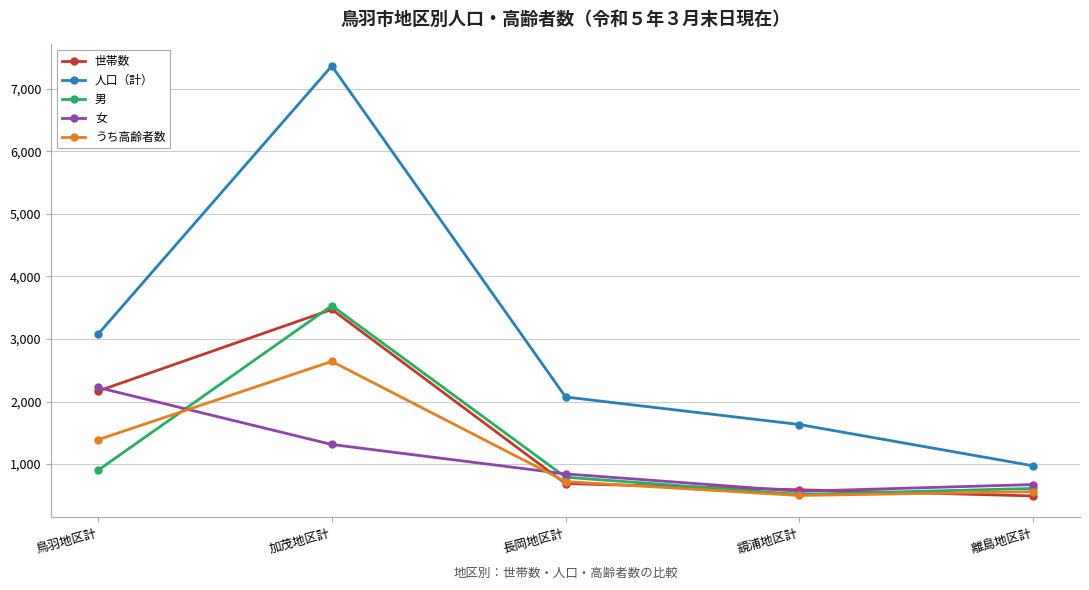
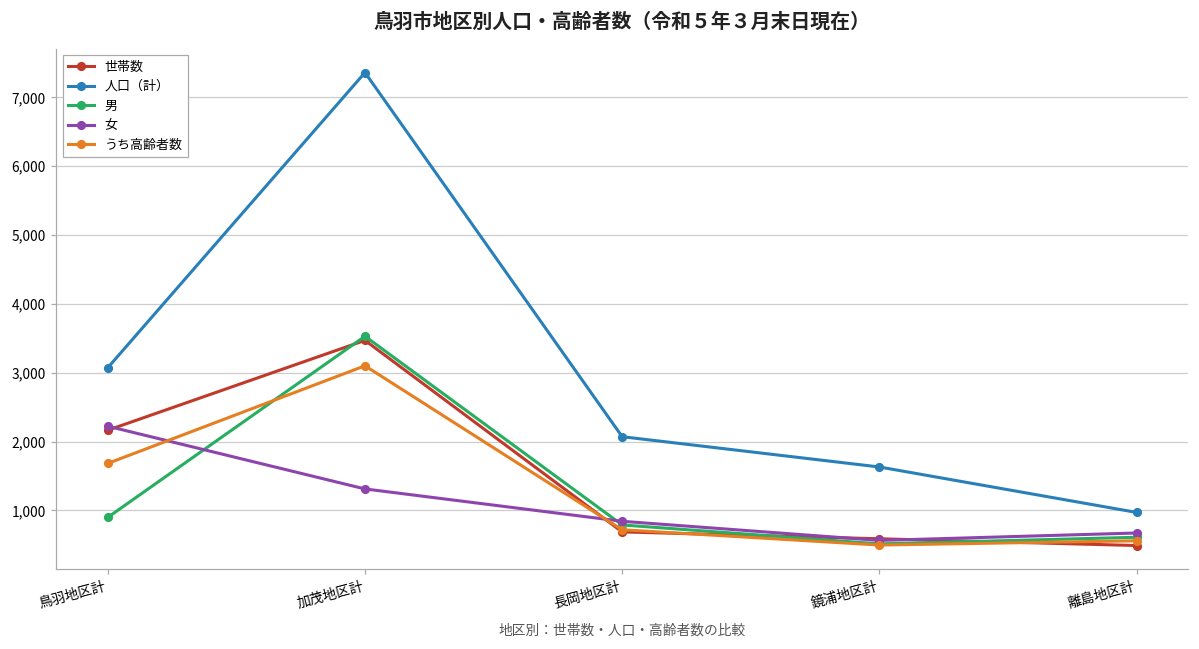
うち高齢者数, 鳥羽地区計: 1,400 -> 1,700
うち高齢者数, 加茂地区計: 2,600 -> 3,100
